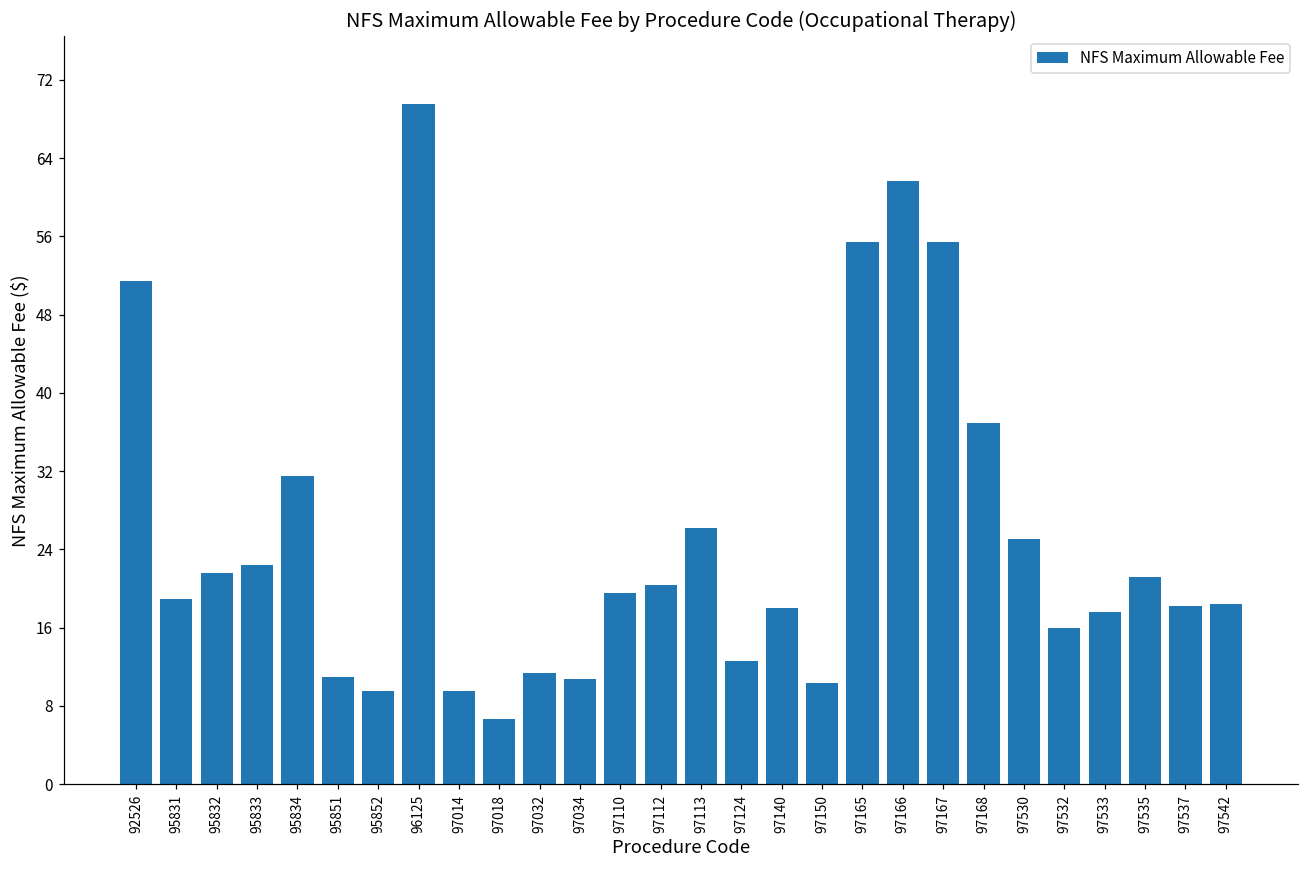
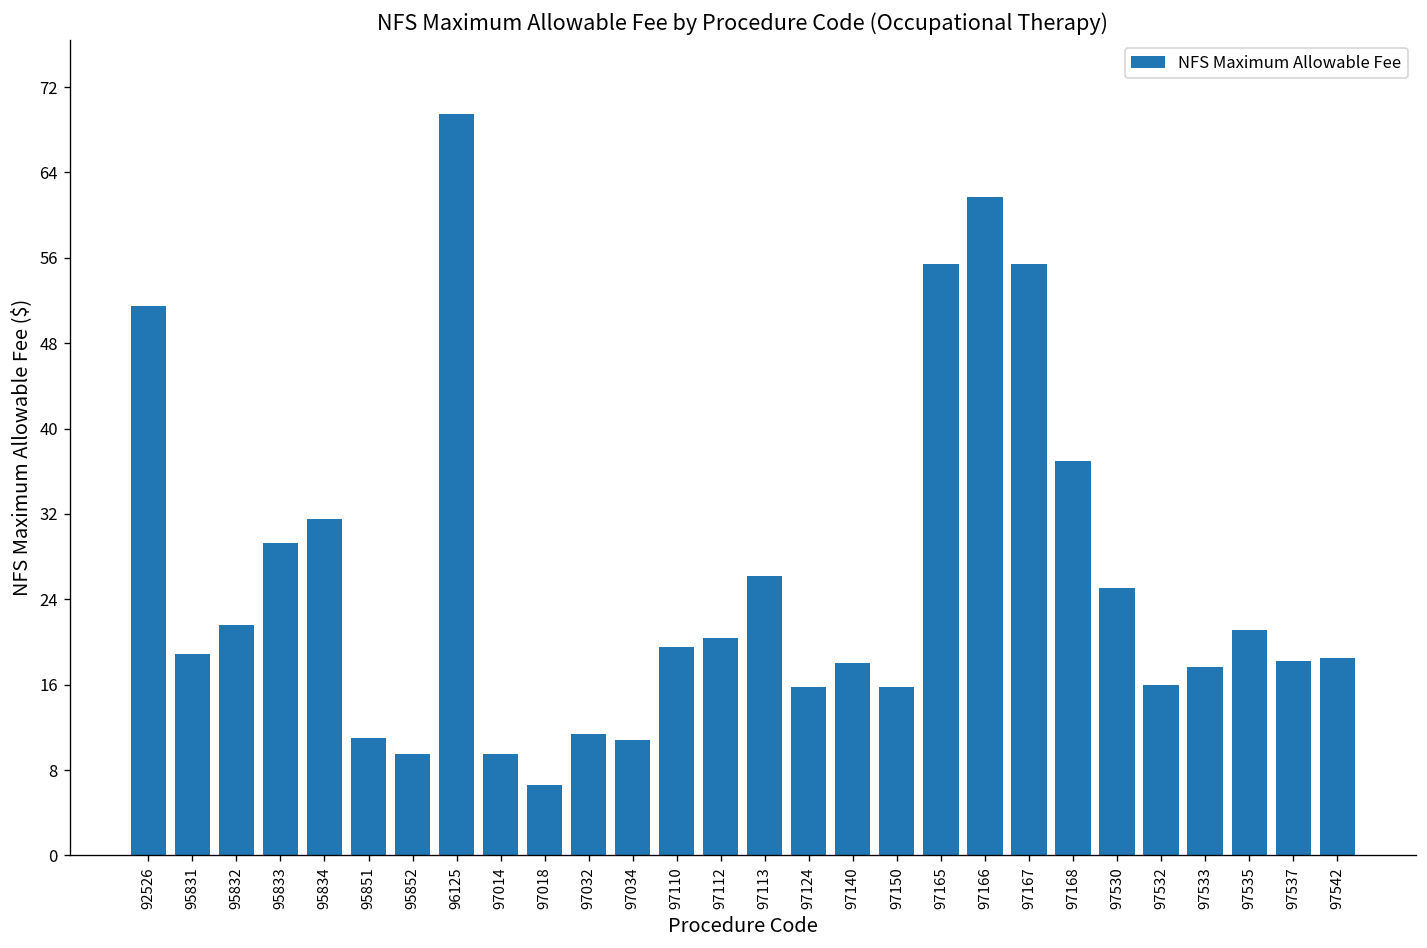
95833: 22 -> 29
97124: 13 -> 16
97150: 10 -> 16
